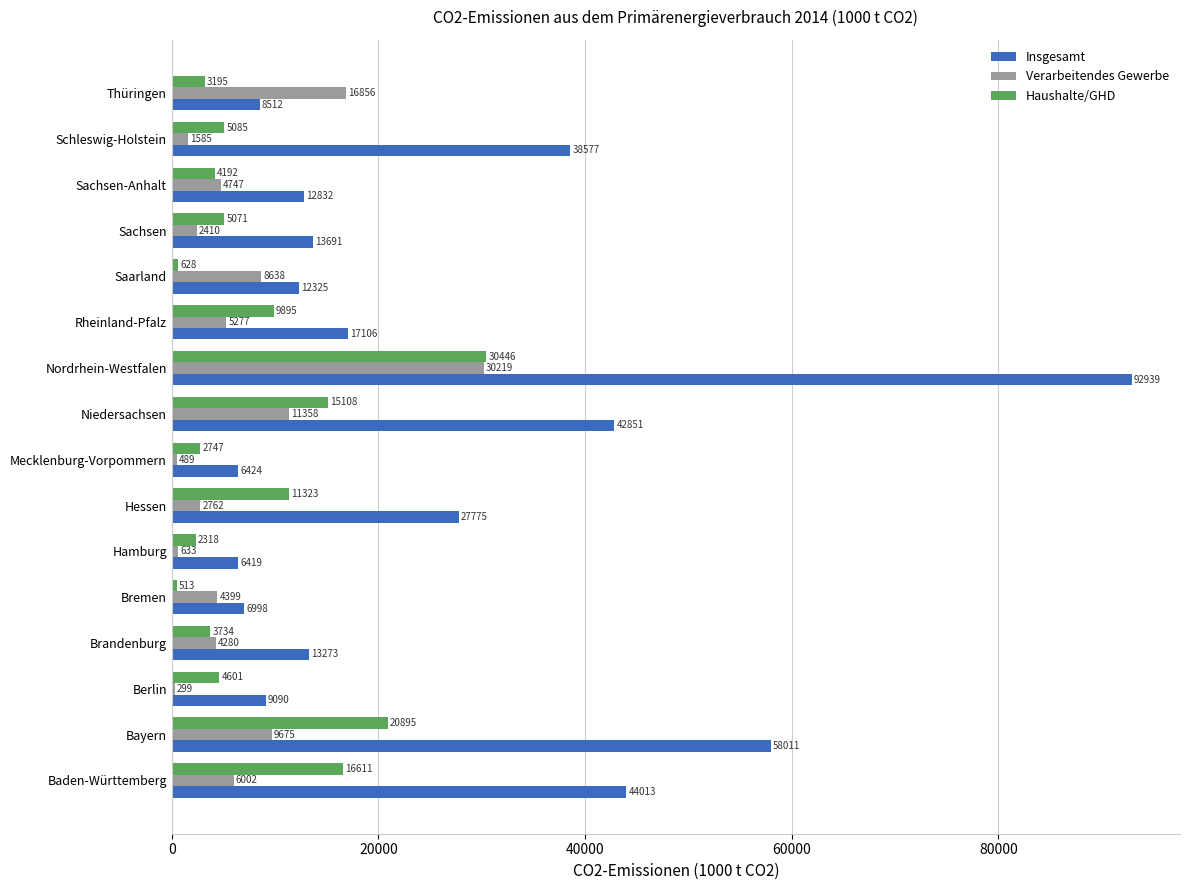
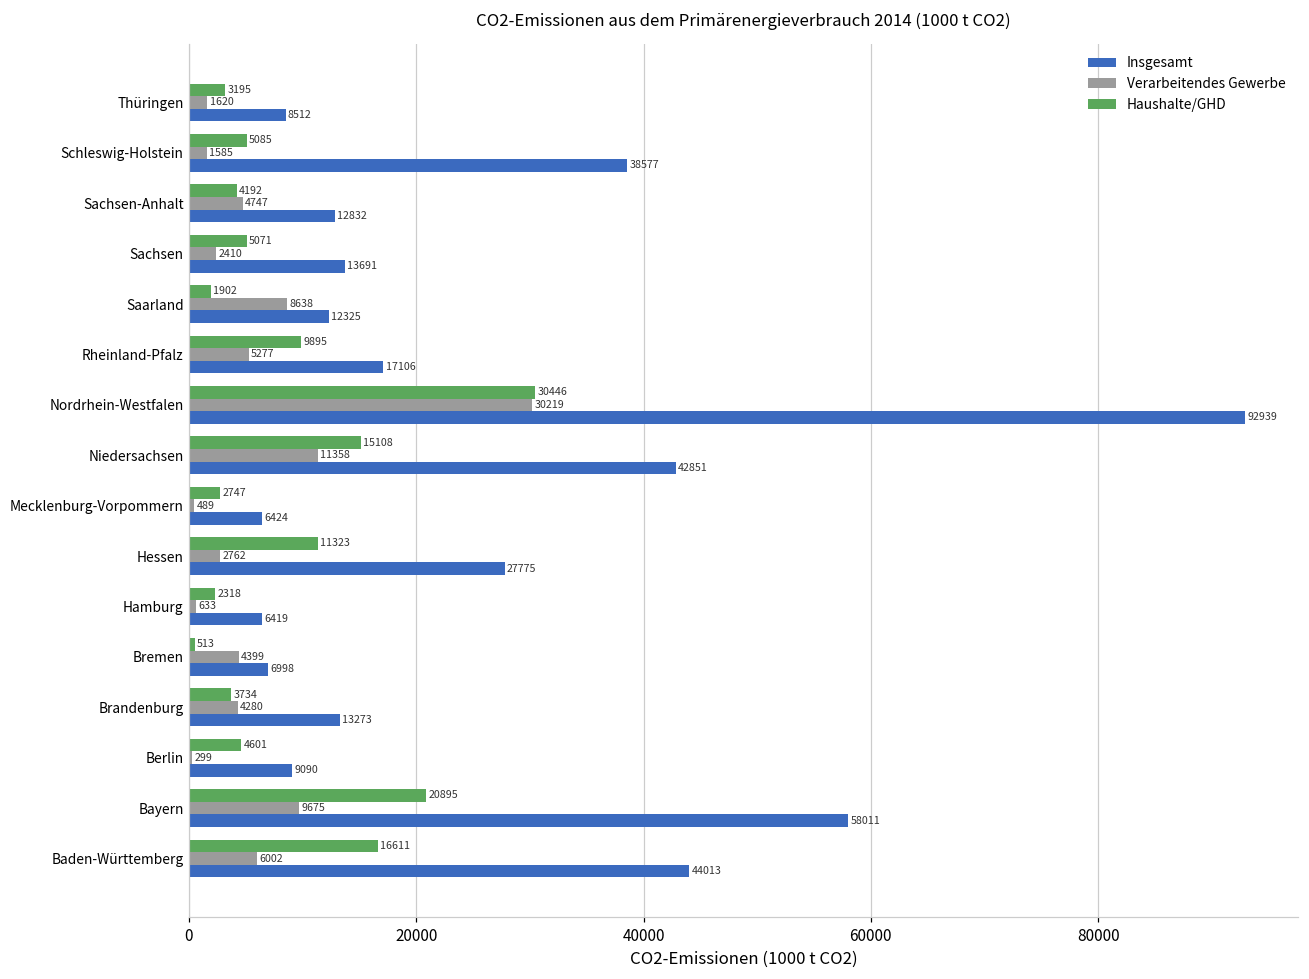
Verarbeitendes Gewerbe, Thüringen: 16856 -> 1620
Haushalte/GHD, Saarland: 628 -> 1902
